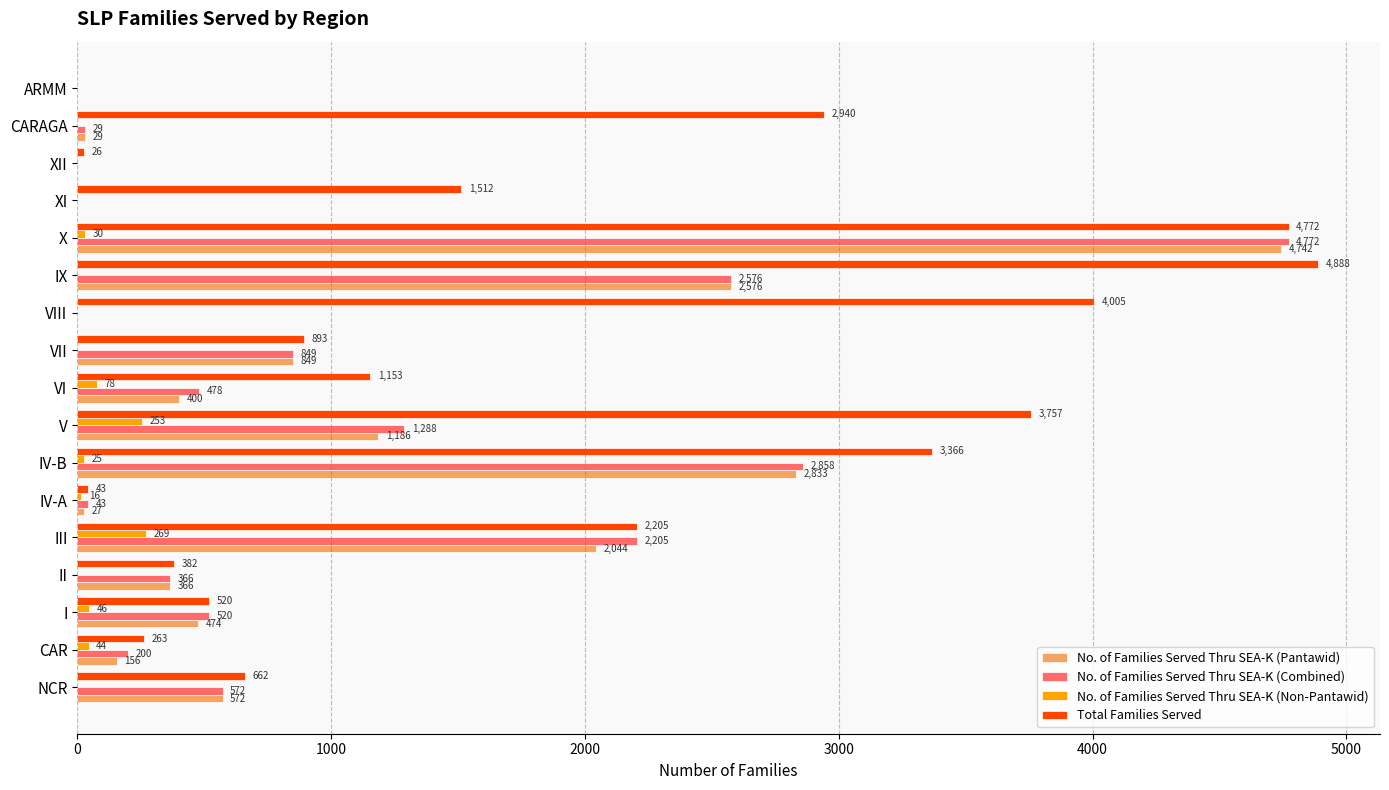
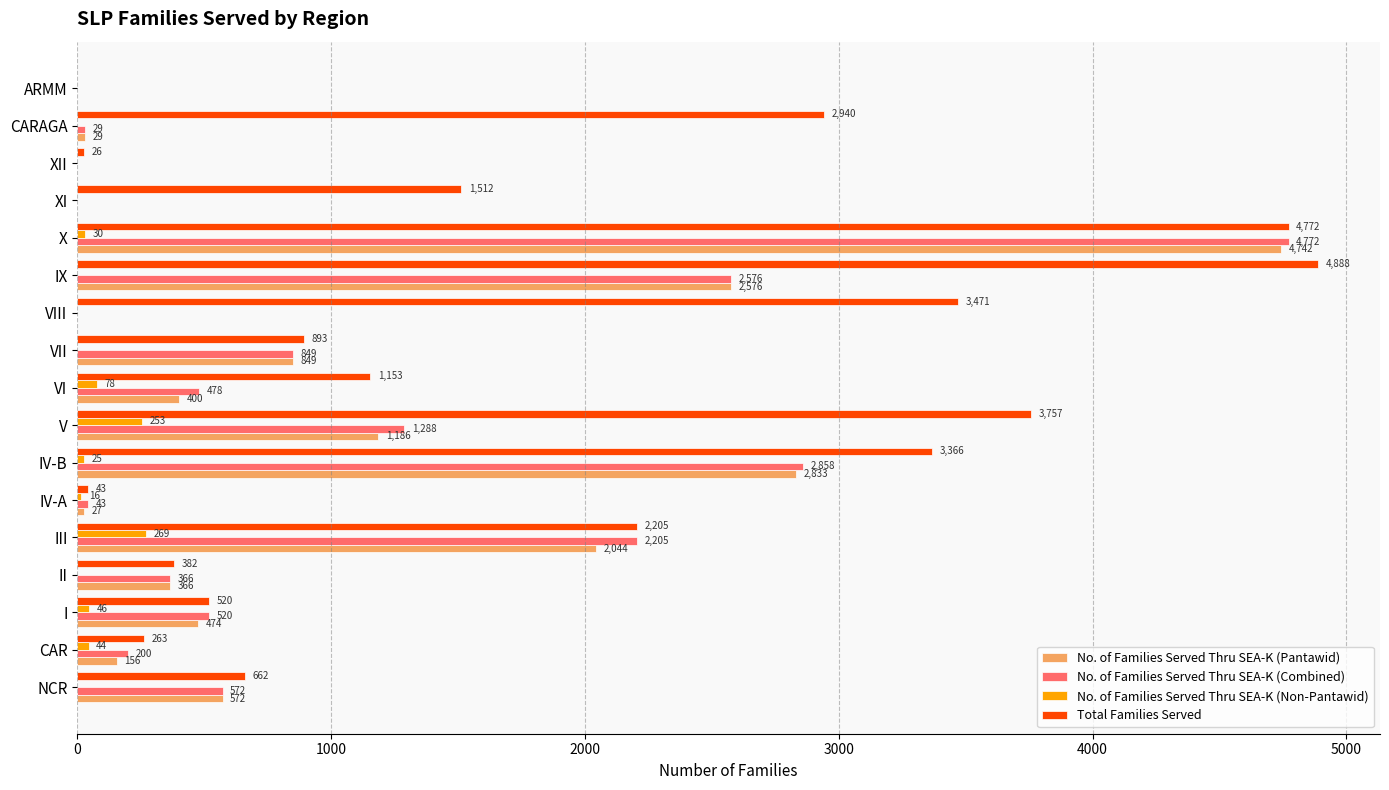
Total Families Served, VIII: 4,005 -> 3,471
